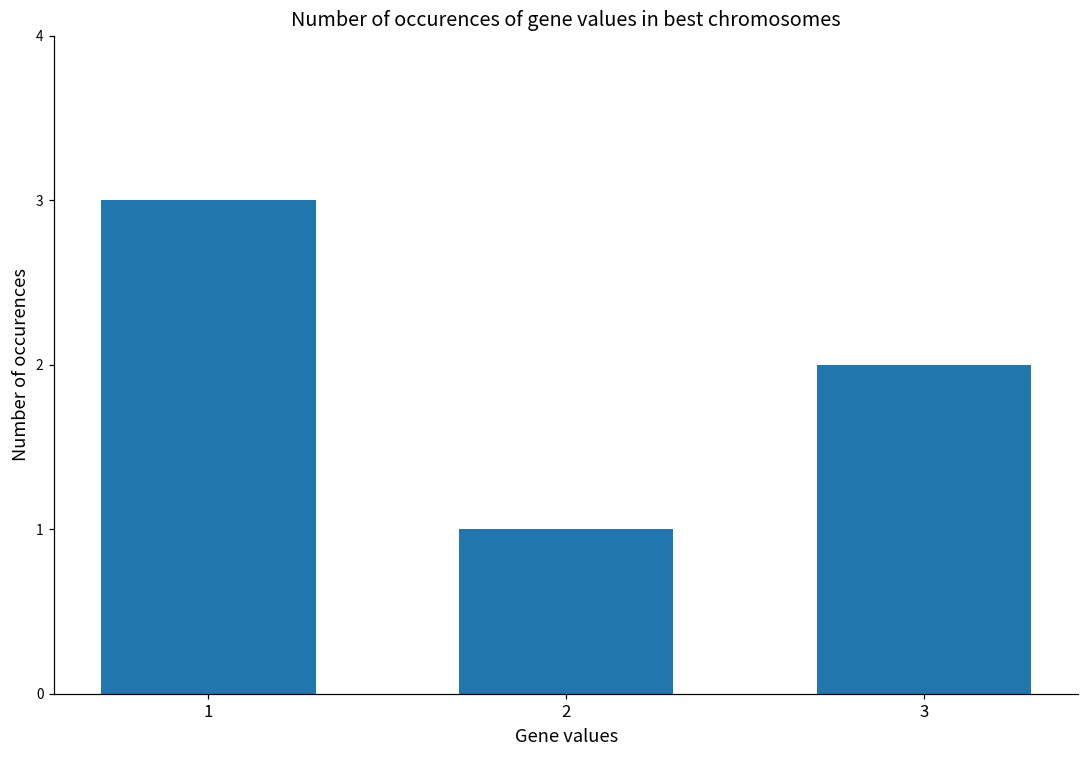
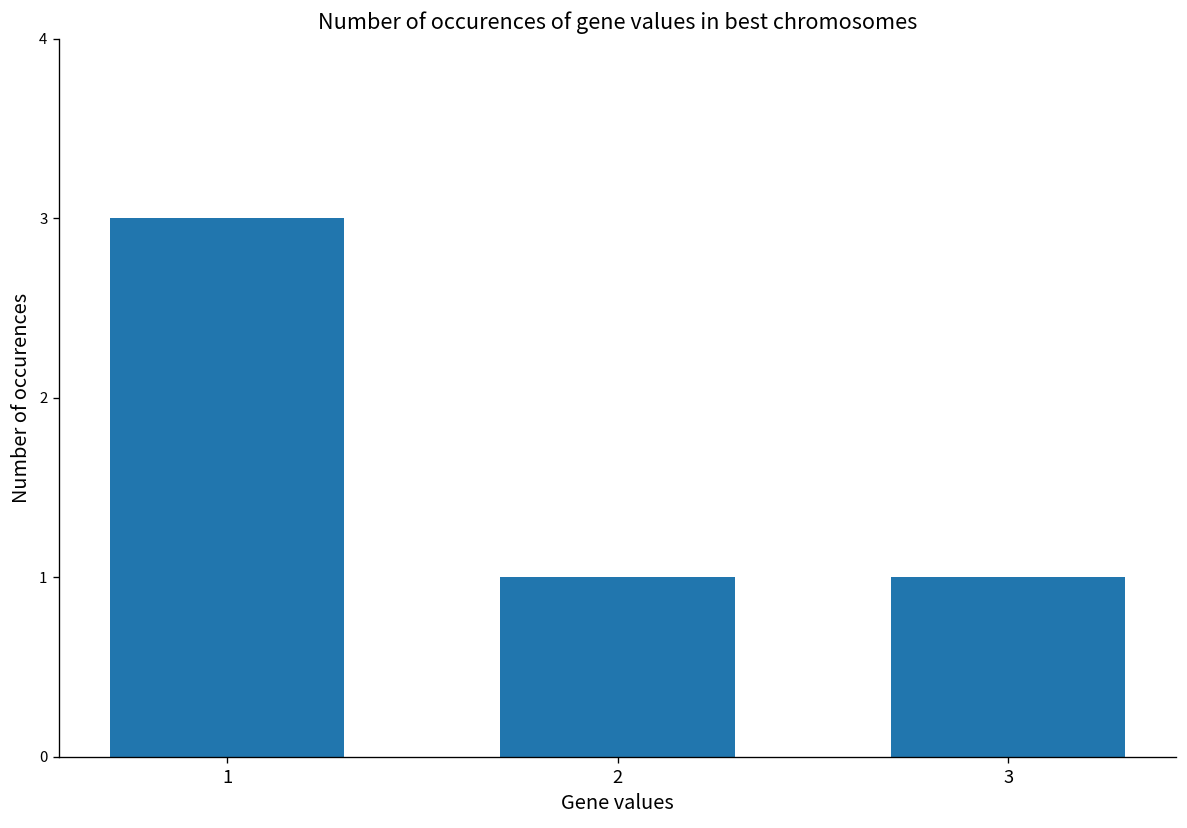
3: 2 -> 1
